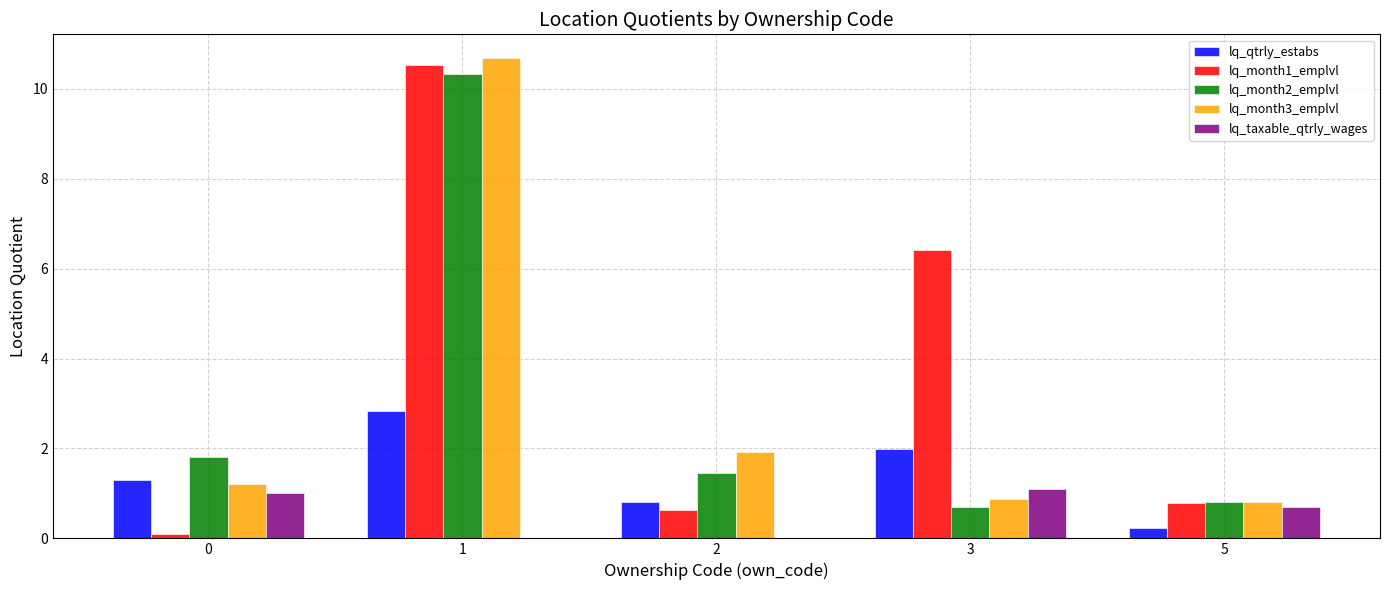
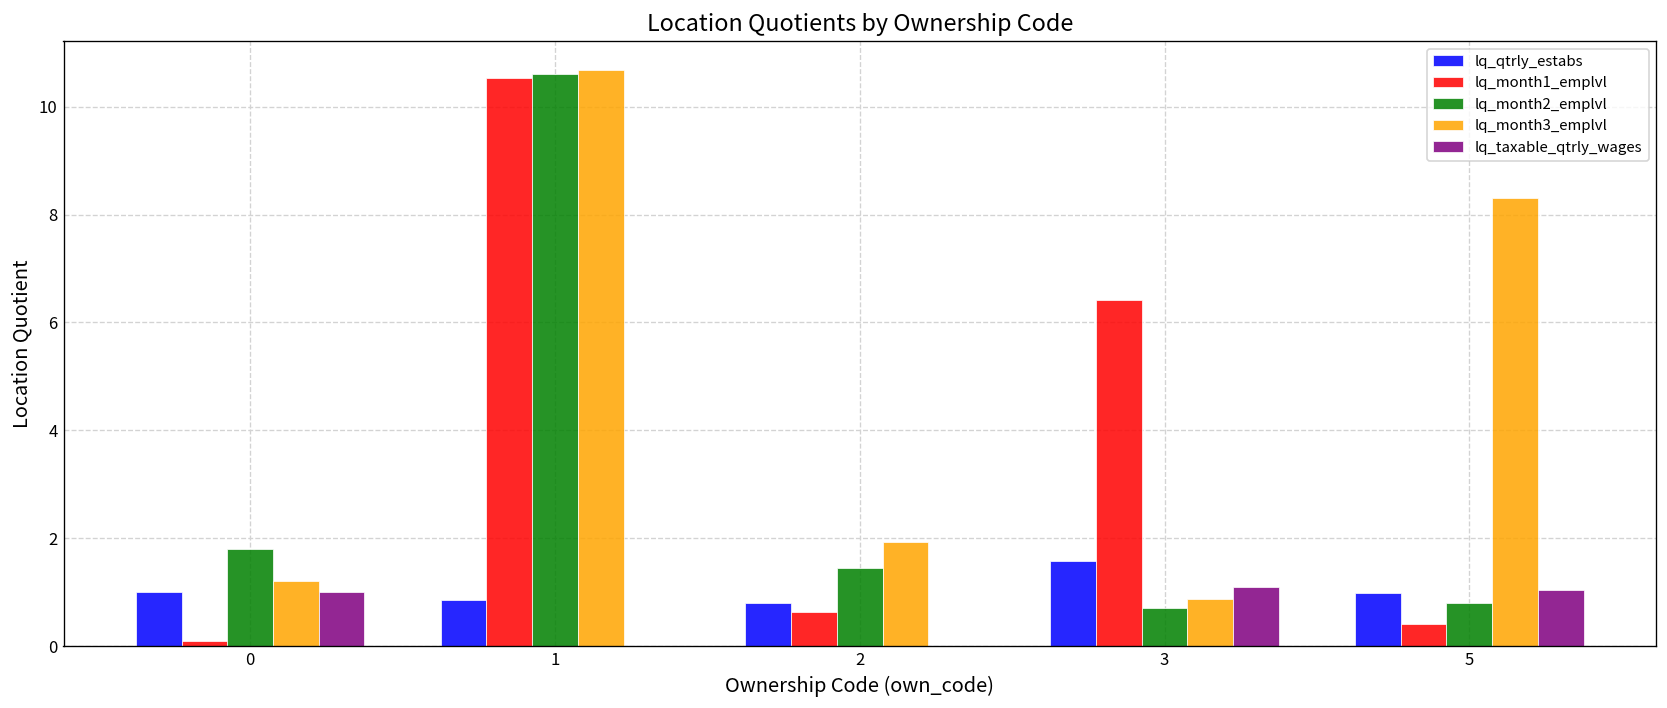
lq_qtrly_estabs, 0: 1.3 -> 1.0
lq_qtrly_estabs, 1: 2.8 -> 0.9
lq_month2_emplvl, 1: 10.3 -> 10.6
lq_qtrly_estabs, 3: 2.0 -> 1.6
lq_qtrly_estabs, 5: 0.2 -> 1.0
lq_month1_emplvl, 5: 0.8 -> 0.4
lq_month3_emplvl, 5: 0.8 -> 8.3
lq_taxable_qtrly_wages, 5: 0.7 -> 1.0
